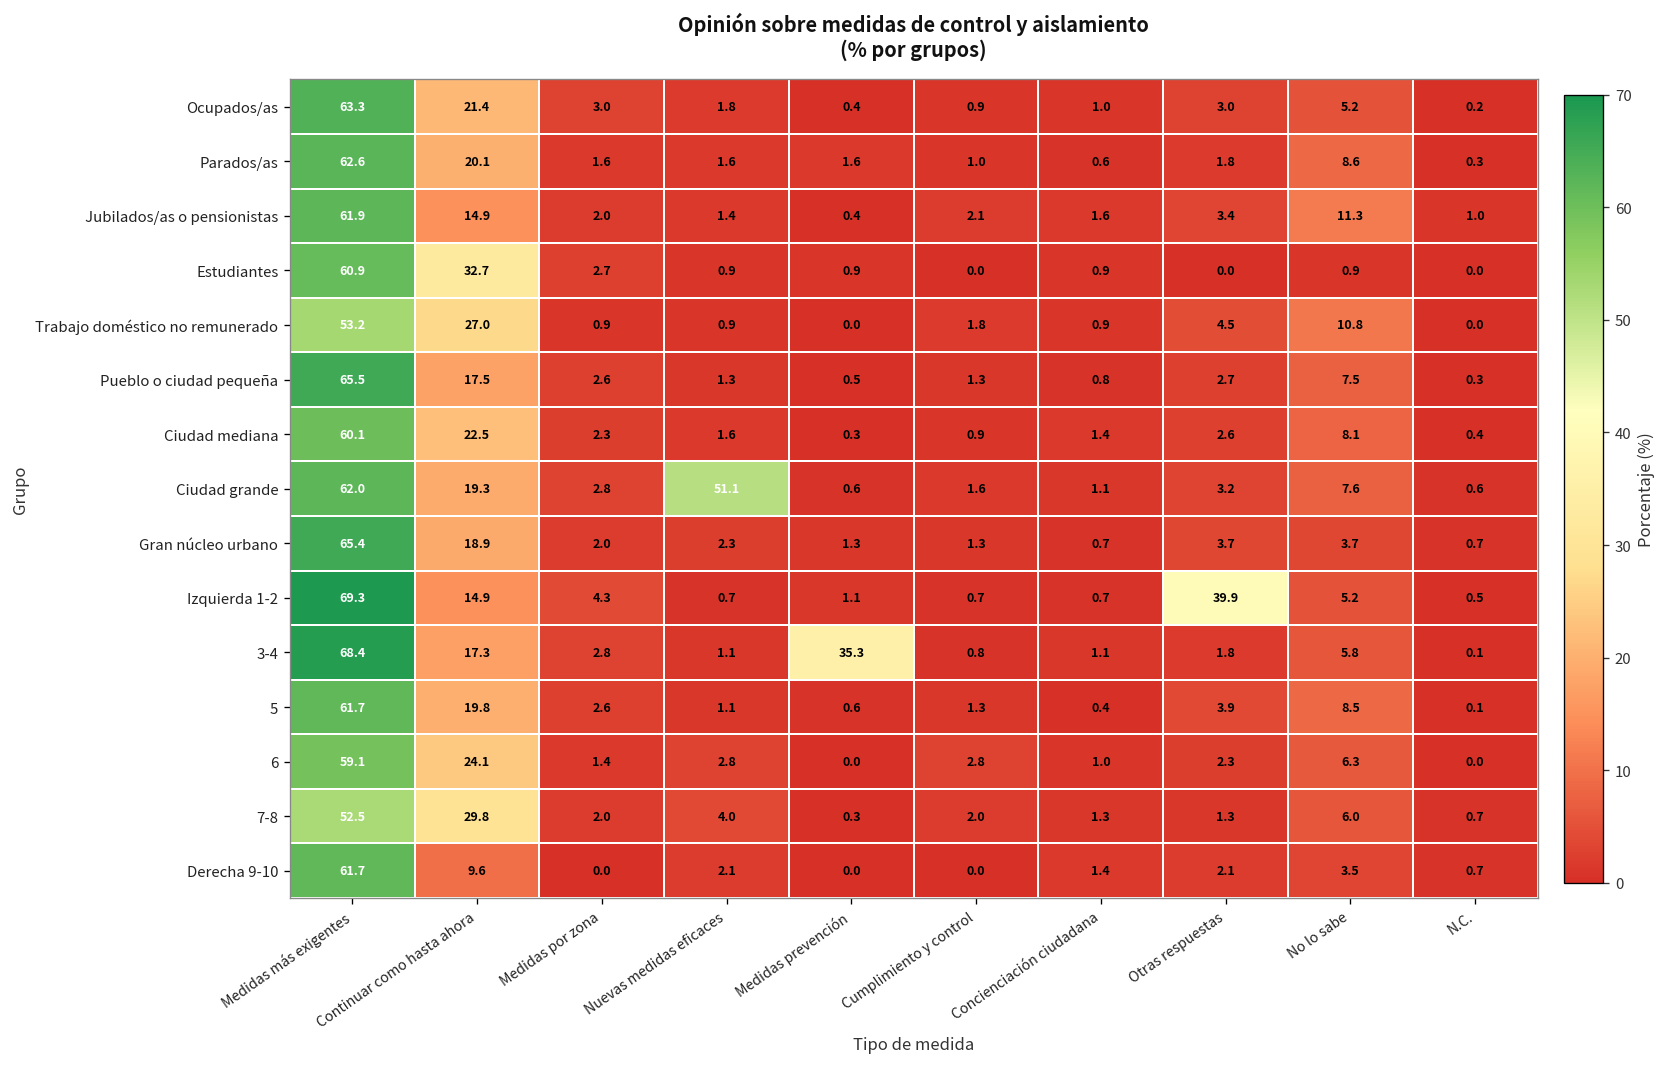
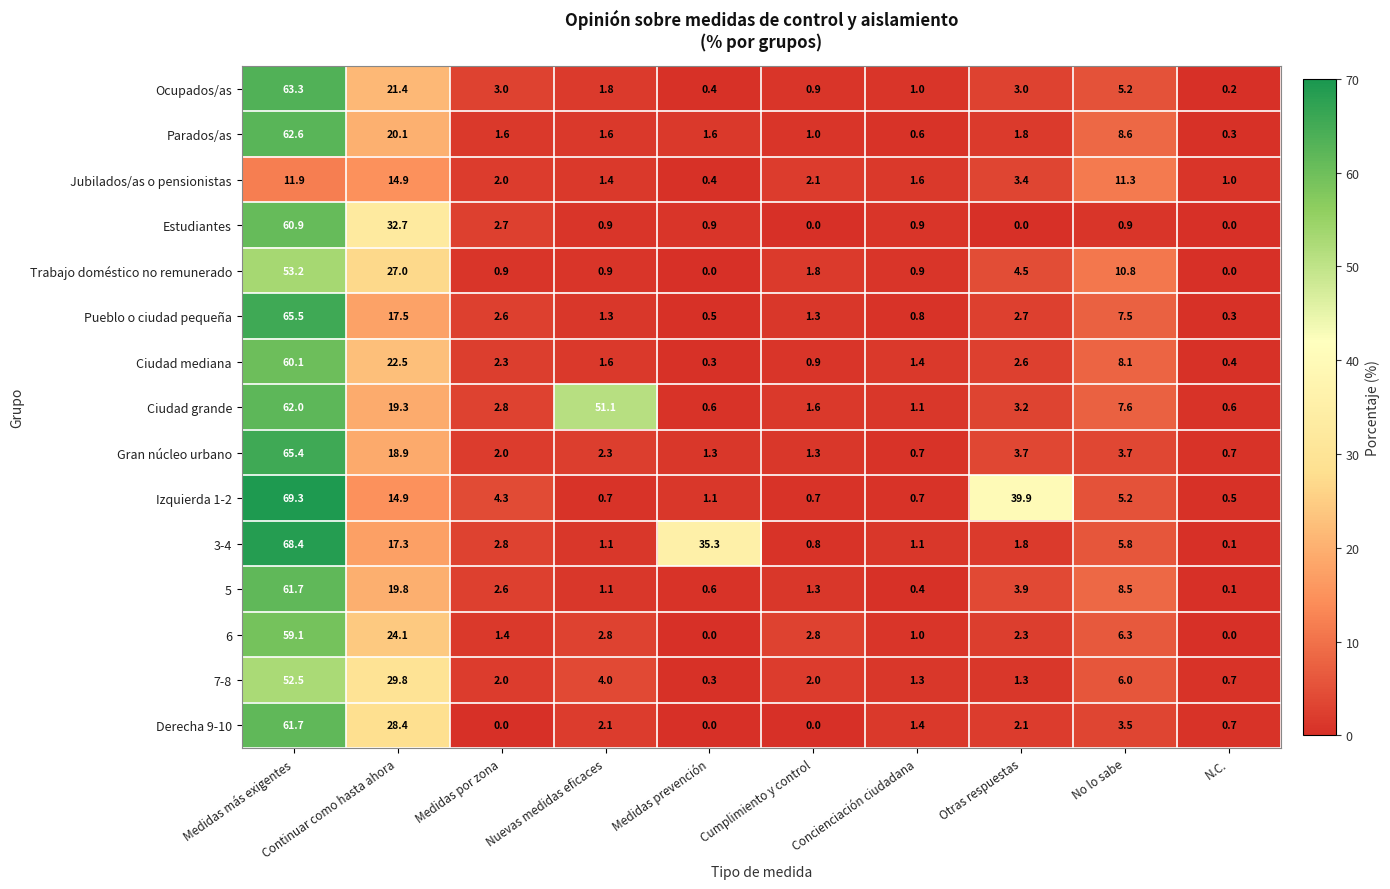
Jubilados/as o pensionistas, Medidas más exigentes: 61.9 -> 11.9
Derecha 9-10, Continuar como hasta ahora: 9.6 -> 28.4
